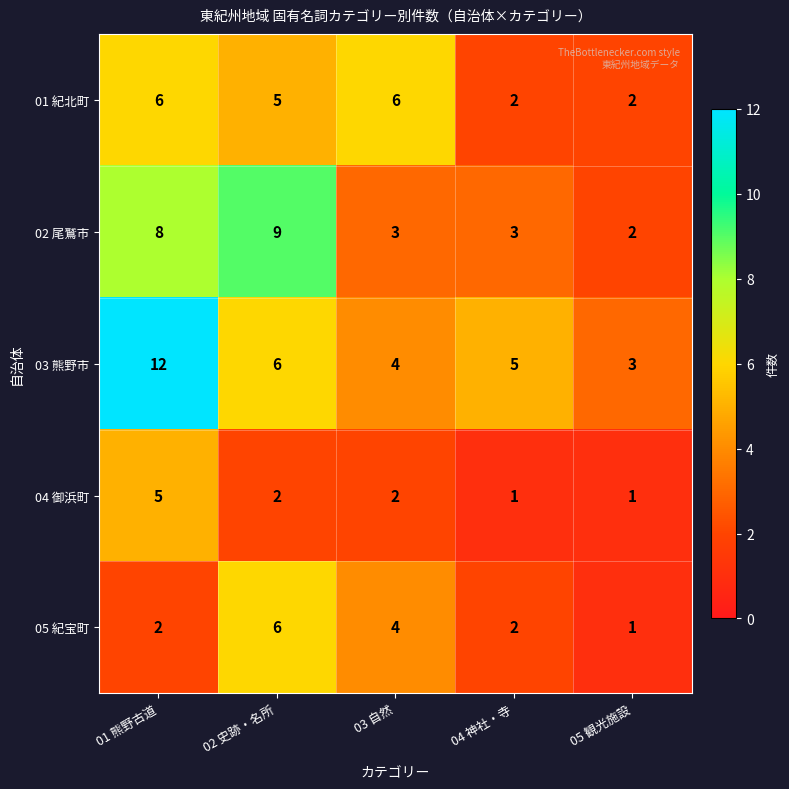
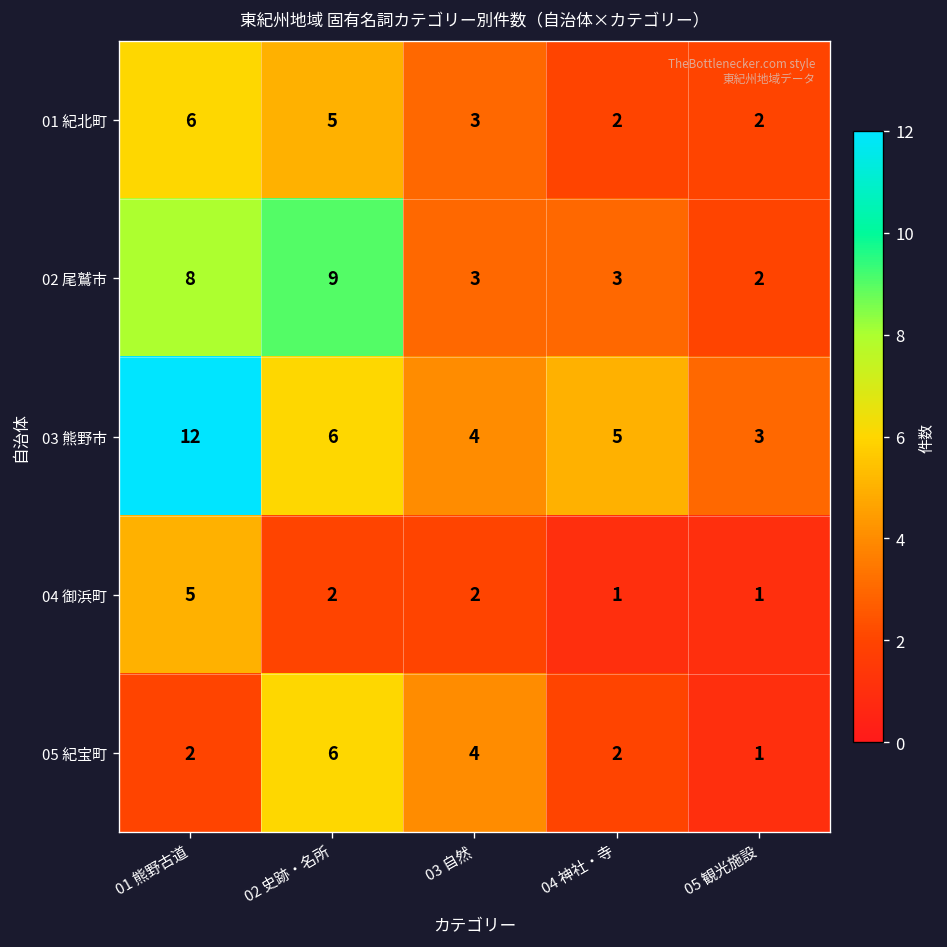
01 紀北町, 03 自然: 6 -> 3
